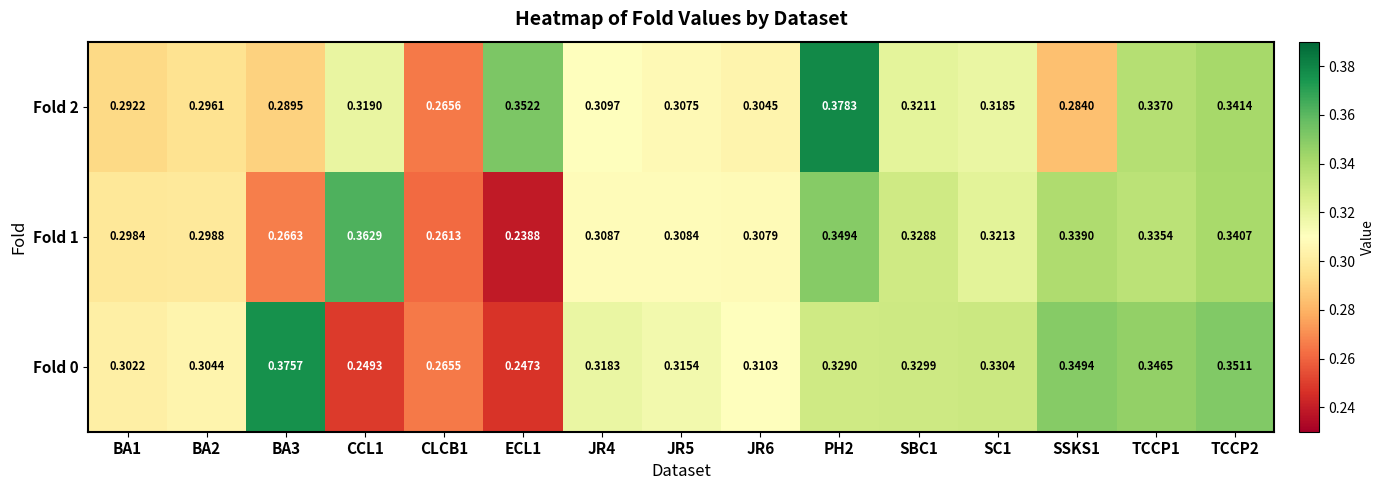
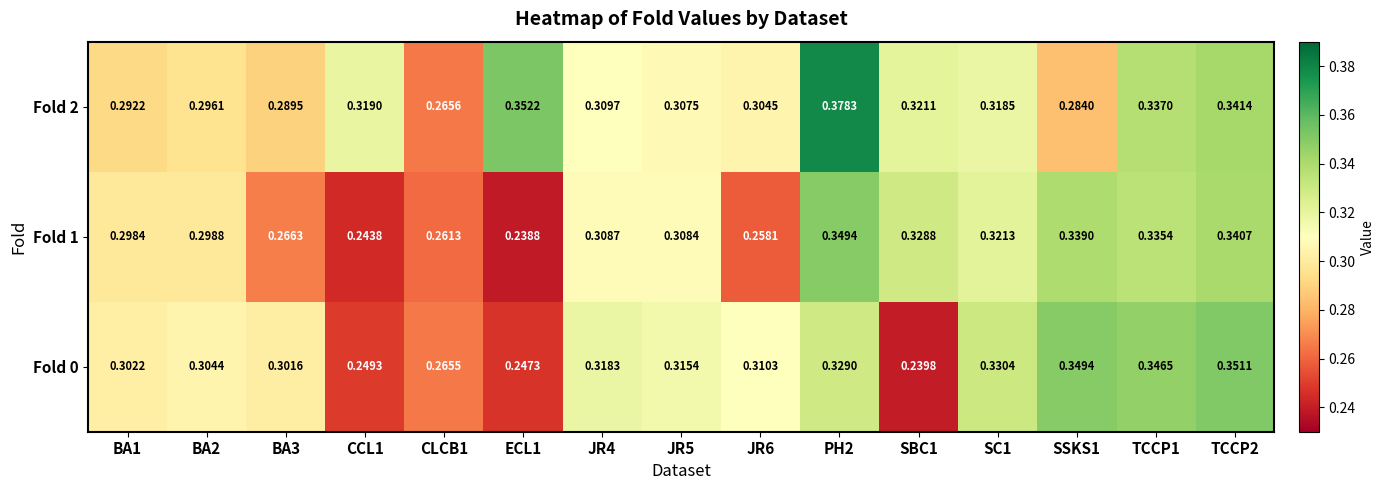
Fold 1, CCL1: 0.3629 -> 0.2438
Fold 1, JR6: 0.3079 -> 0.2581
Fold 0, BA3: 0.3757 -> 0.3016
Fold 0, SBC1: 0.3299 -> 0.2398
